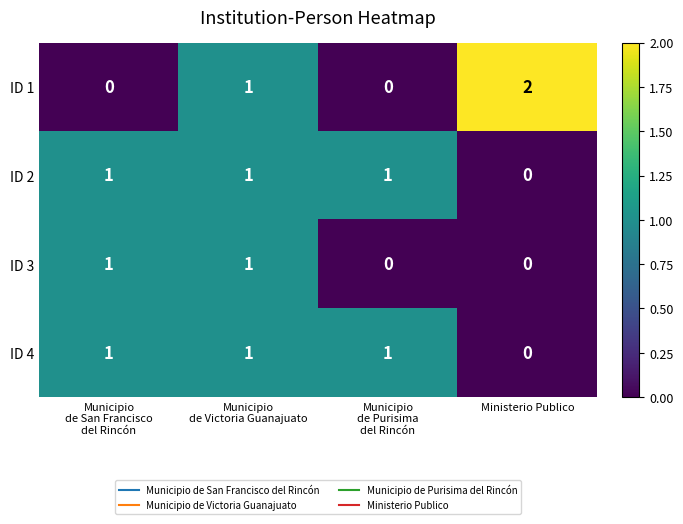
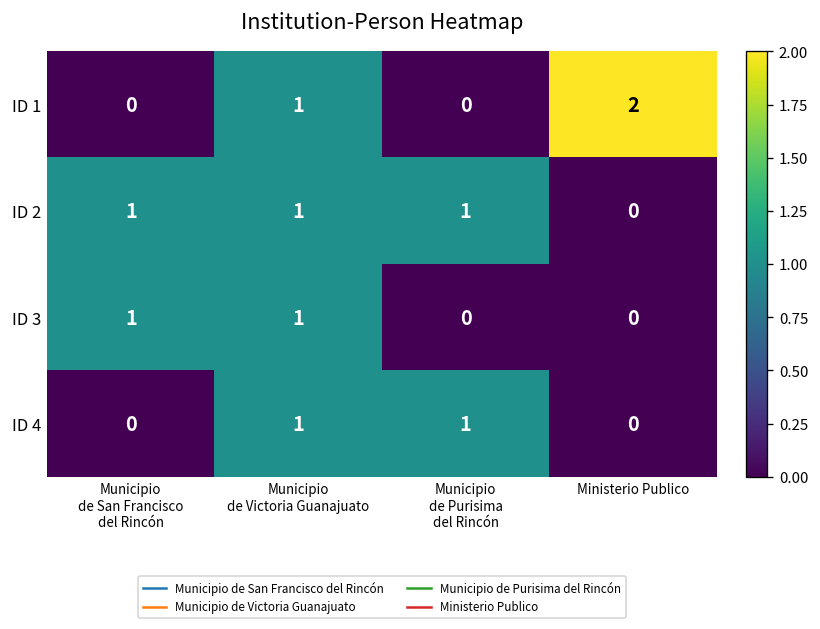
ID 4, Municipio de San Francisco del Rincón: 1 -> 0
